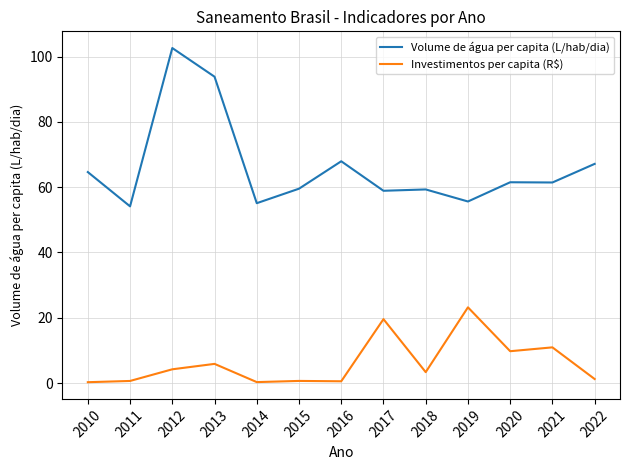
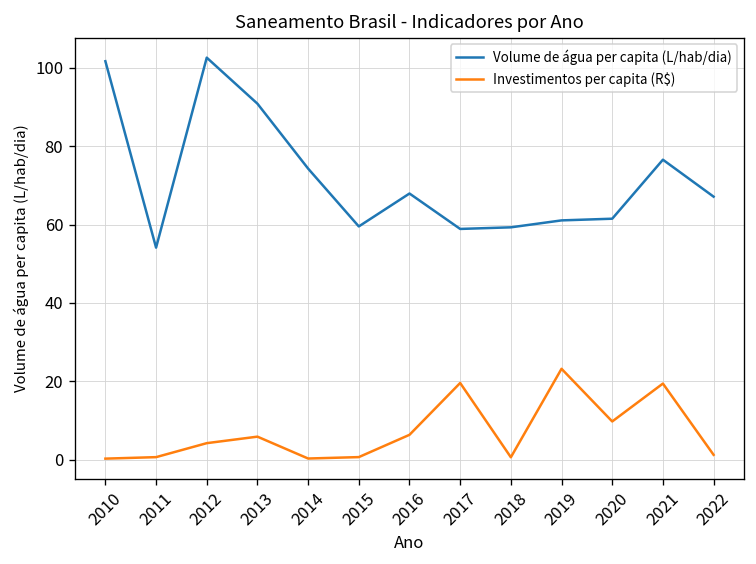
Volume de água per capita (L/hab/dia), 2010: 65 -> 102
Volume de água per capita (L/hab/dia), 2013: 94 -> 91
Volume de água per capita (L/hab/dia), 2014: 55 -> 74
Investimentos per capita (R$), 2016: 1 -> 6
Investimentos per capita (R$), 2018: 3 -> 1
Volume de água per capita (L/hab/dia), 2019: 56 -> 61
Volume de água per capita (L/hab/dia), 2021: 61 -> 77
Investimentos per capita (R$), 2021: 11 -> 19
